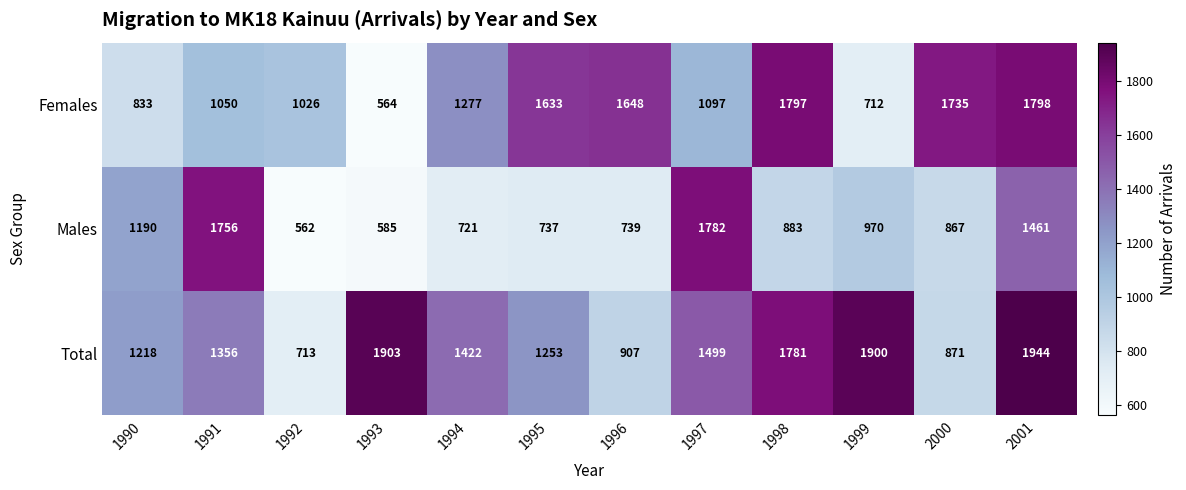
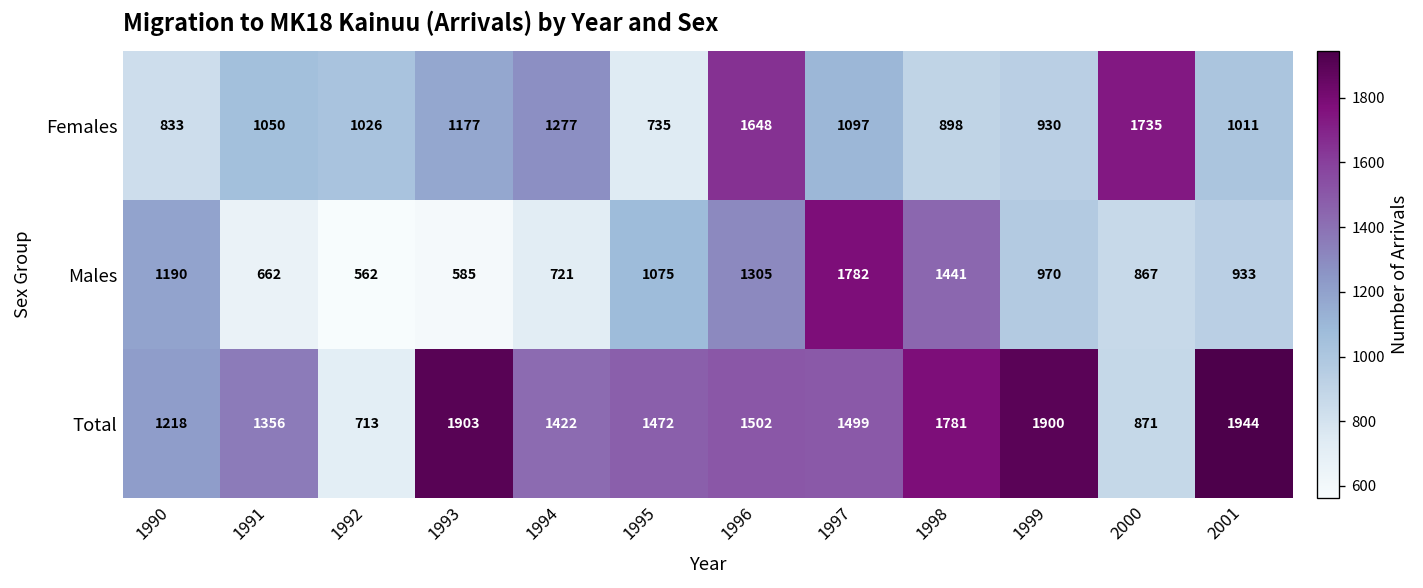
Females, 1993: 564 -> 1177
Females, 1995: 1633 -> 735
Females, 1998: 1797 -> 898
Females, 1999: 712 -> 930
Females, 2001: 1798 -> 1011
Males, 1991: 1756 -> 662
Males, 1995: 737 -> 1075
Males, 1996: 739 -> 1305
Males, 1998: 883 -> 1441
Males, 2001: 1461 -> 933
Total, 1995: 1253 -> 1472
Total, 1996: 907 -> 1502
